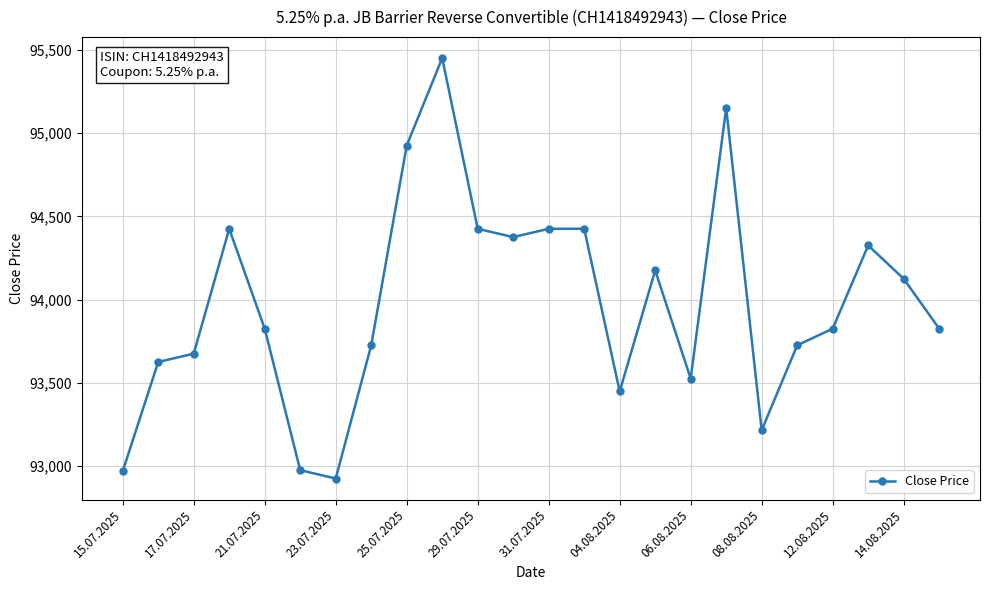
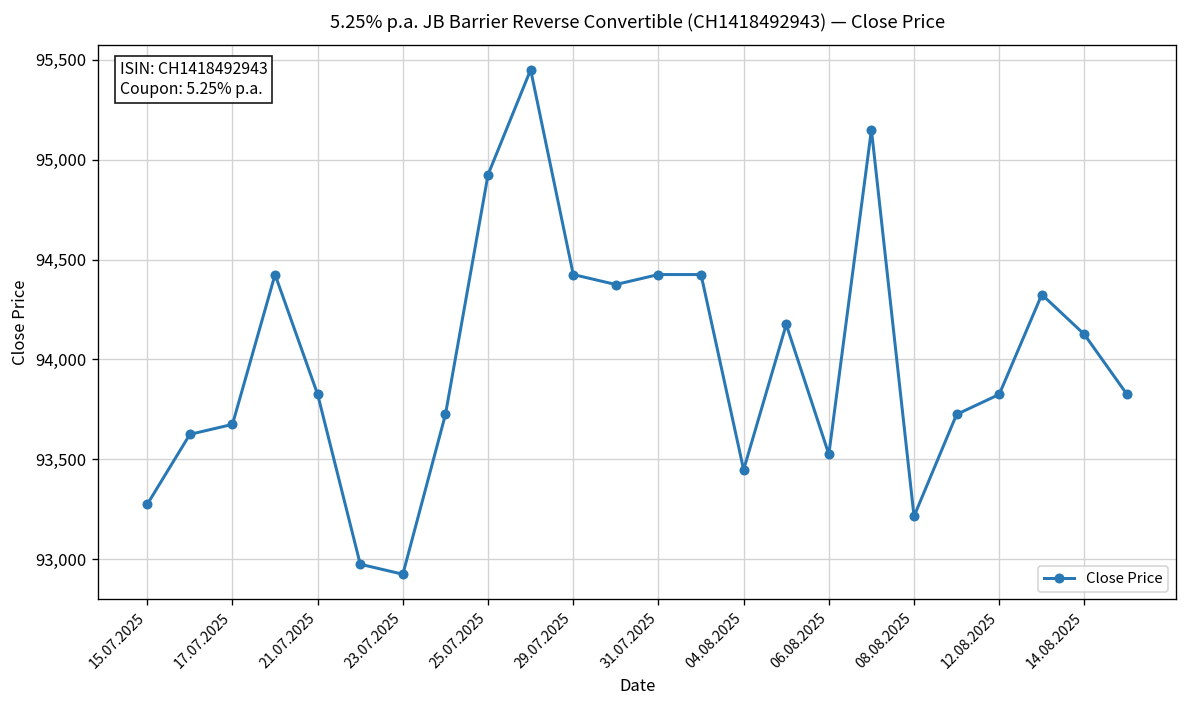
15.07.2025: 92,970 -> 93,280
